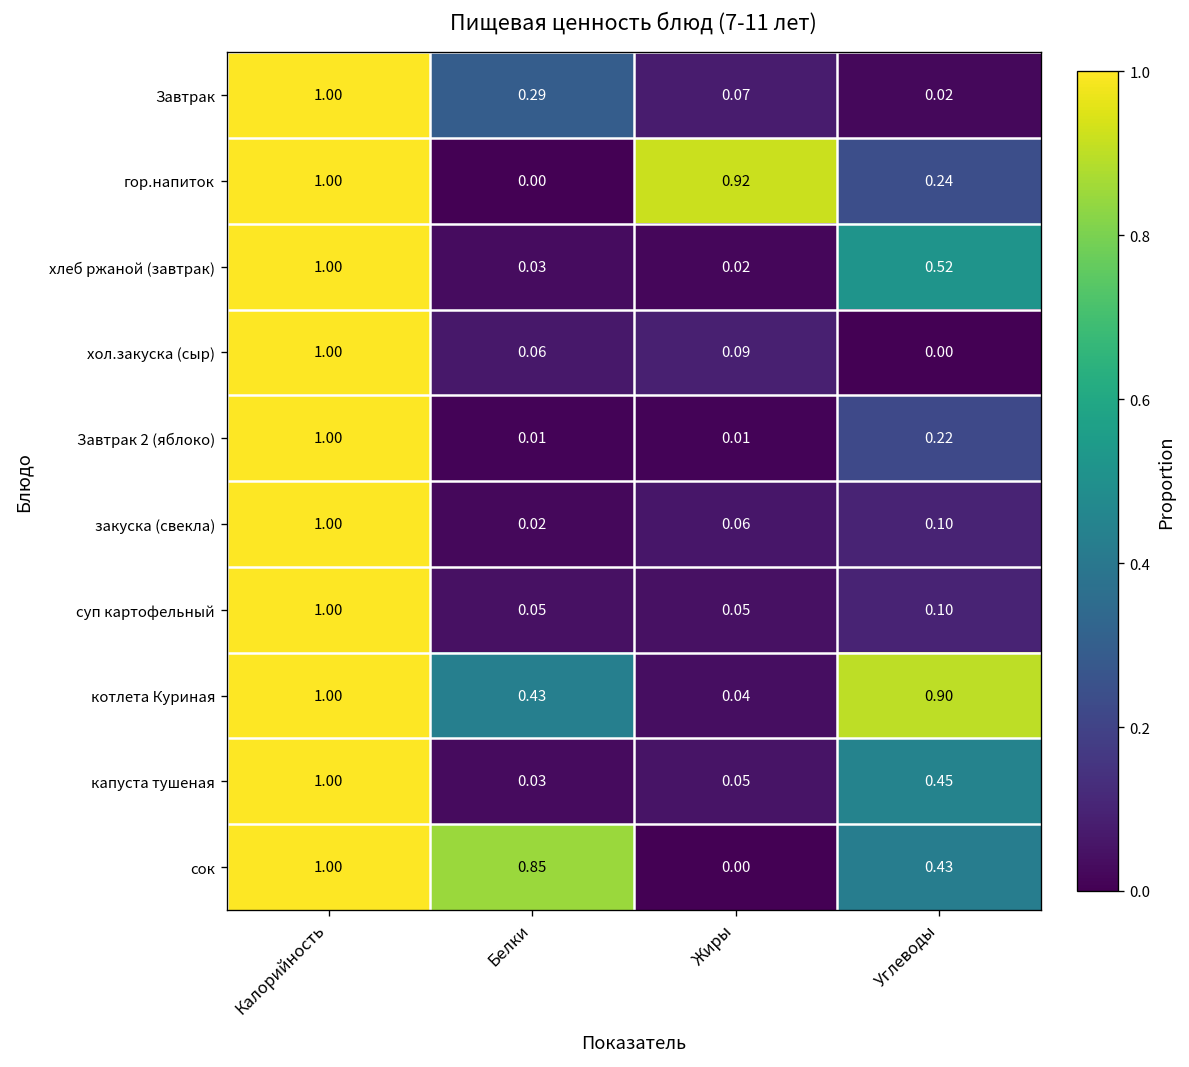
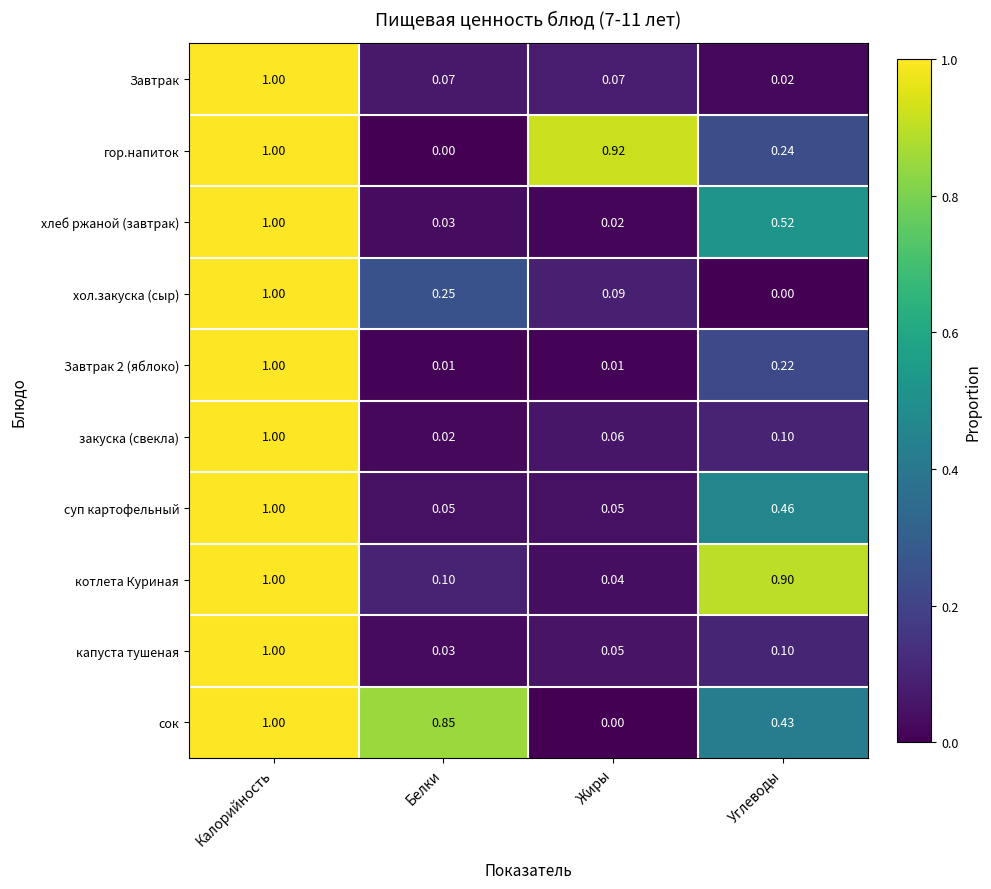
Завтрак, Белки: 0.29 -> 0.07
хол.закуска (сыр), Белки: 0.06 -> 0.25
суп картофельный, Углеводы: 0.10 -> 0.46
котлета Куриная, Белки: 0.43 -> 0.10
капуста тушеная, Углеводы: 0.45 -> 0.10
